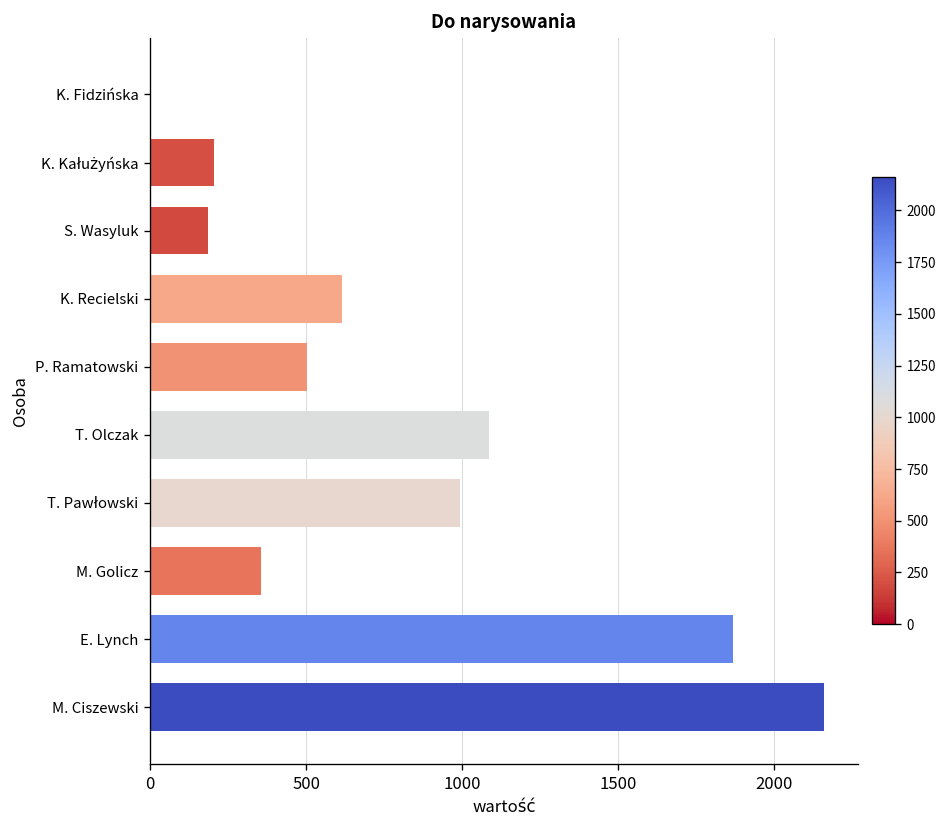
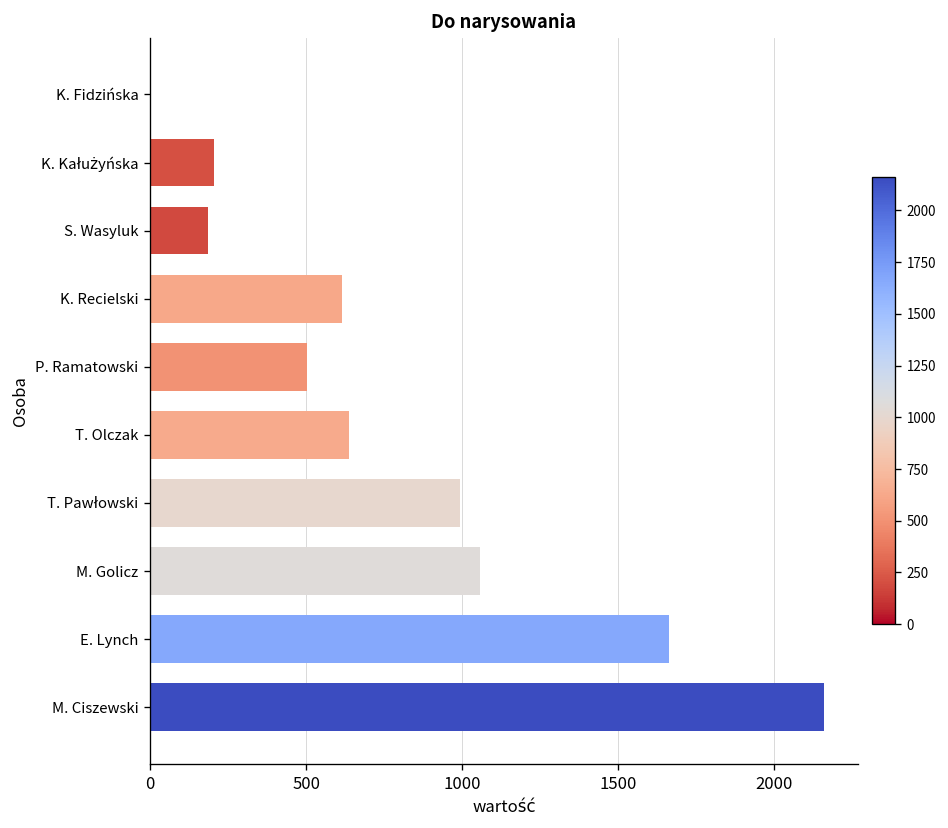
T. Olczak: 1090 -> 640
M. Golicz: 360 -> 1060
E. Lynch: 1870 -> 1660
